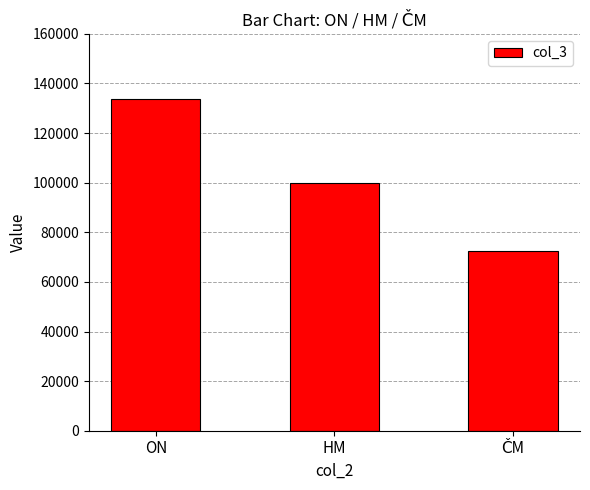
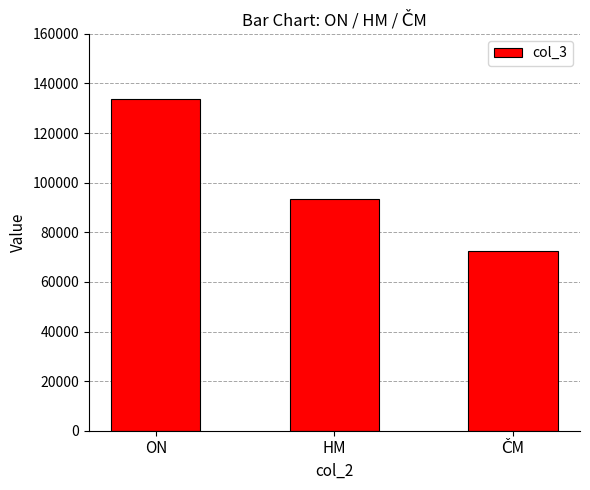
HM: 100000 -> 94000
